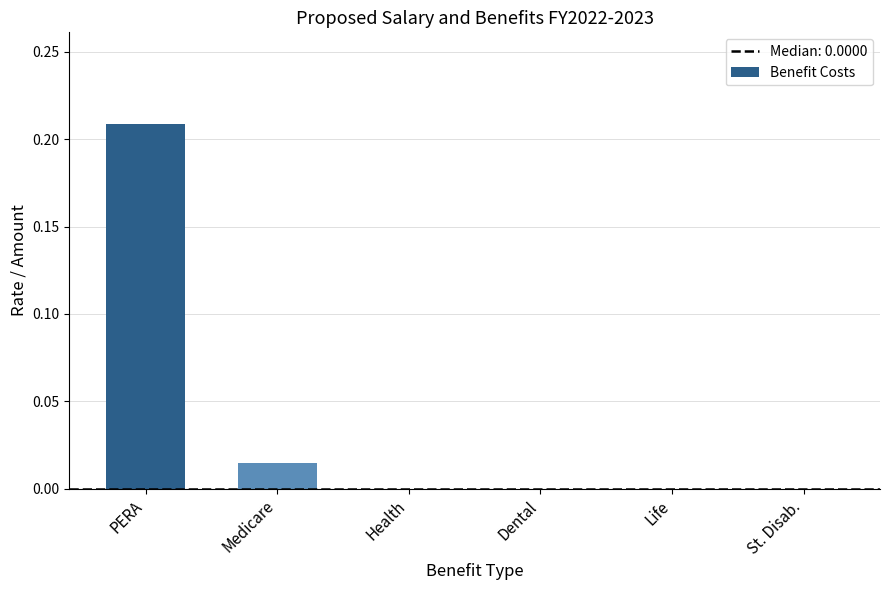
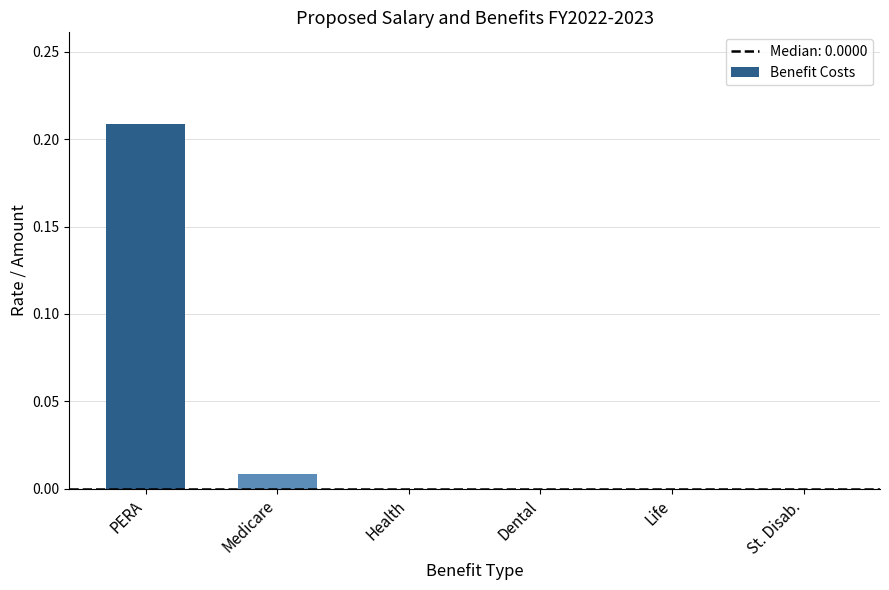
Medicare: 0.015 -> 0.008
